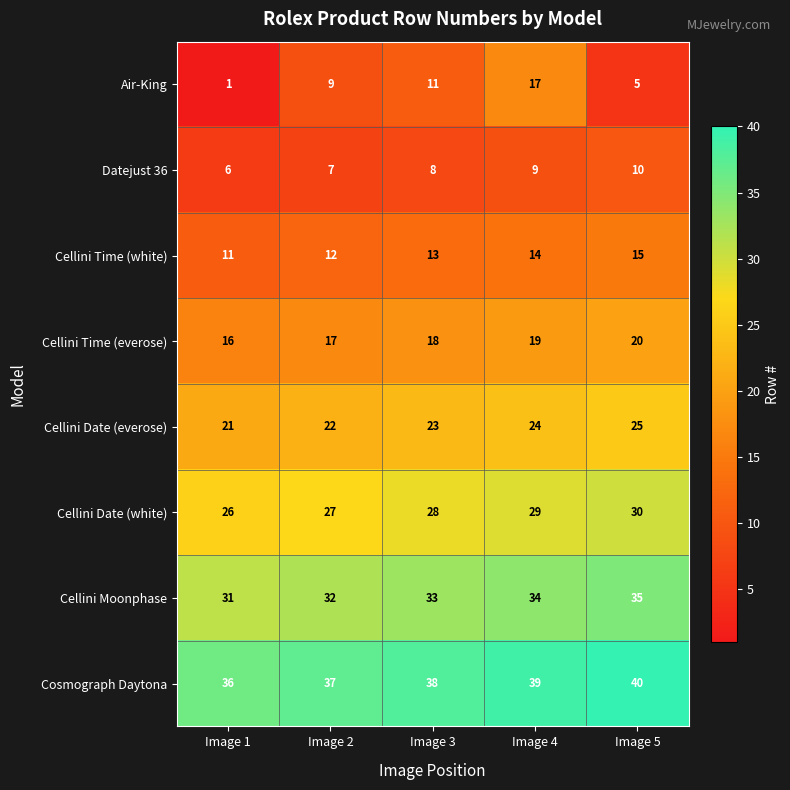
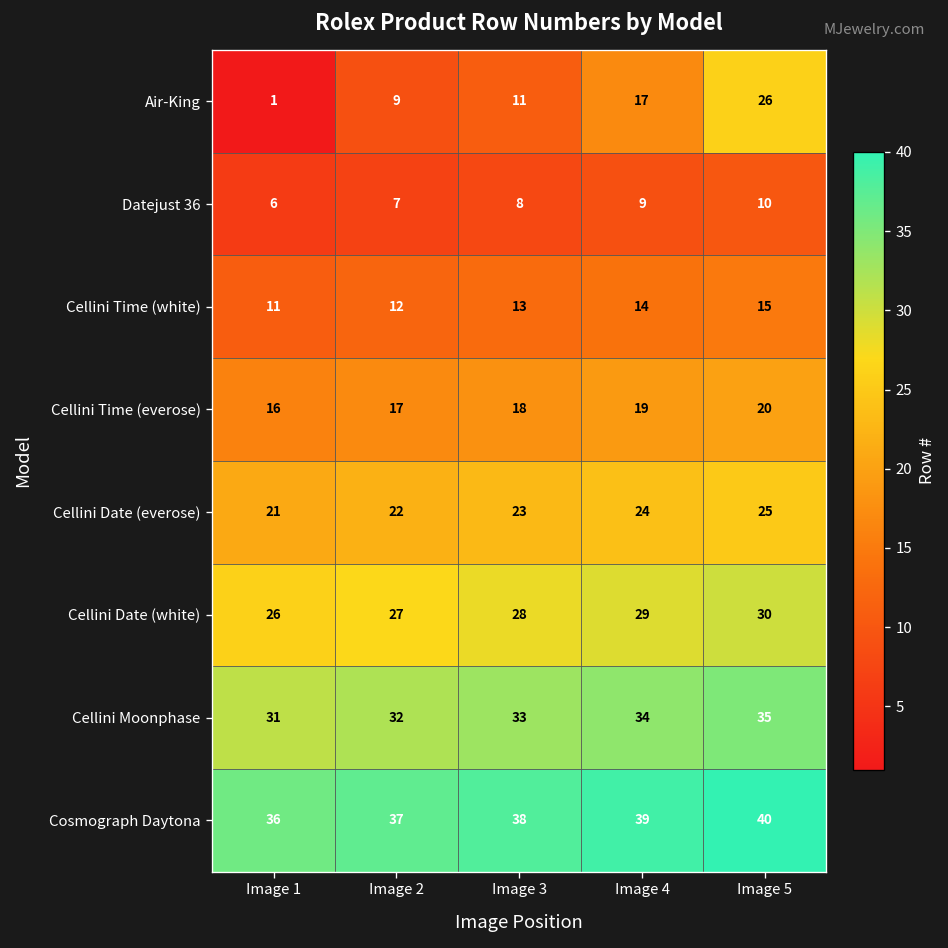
Air-King, Image 5: 5 -> 26
